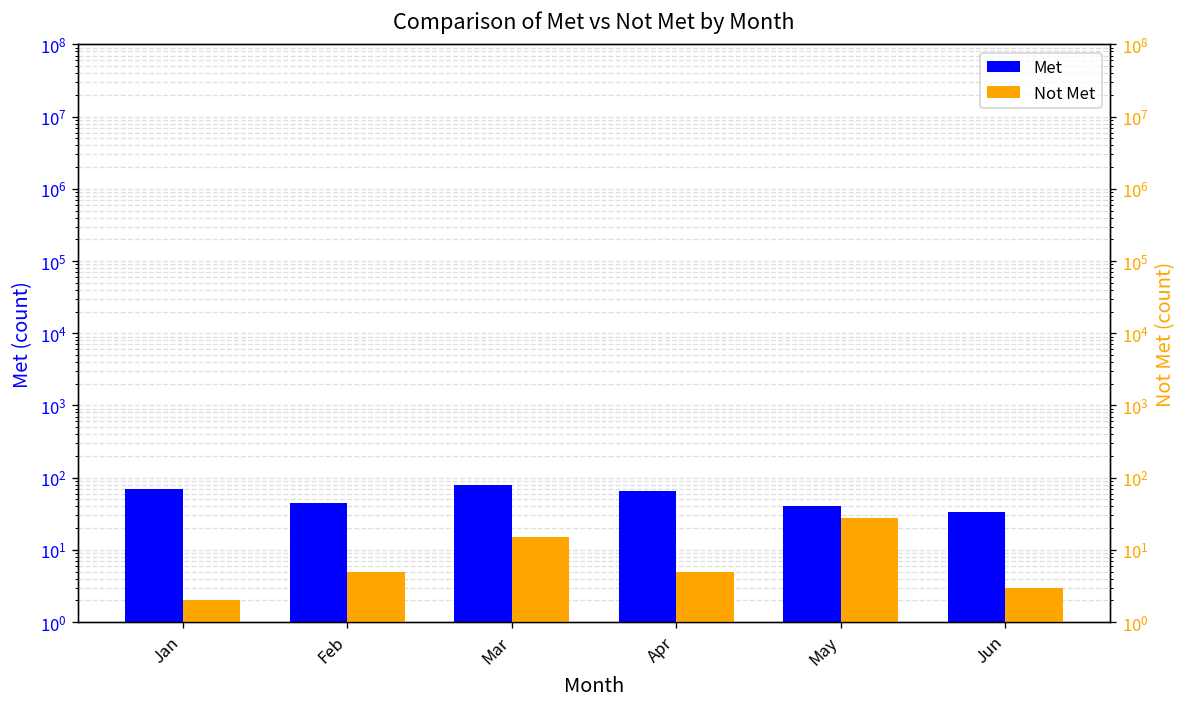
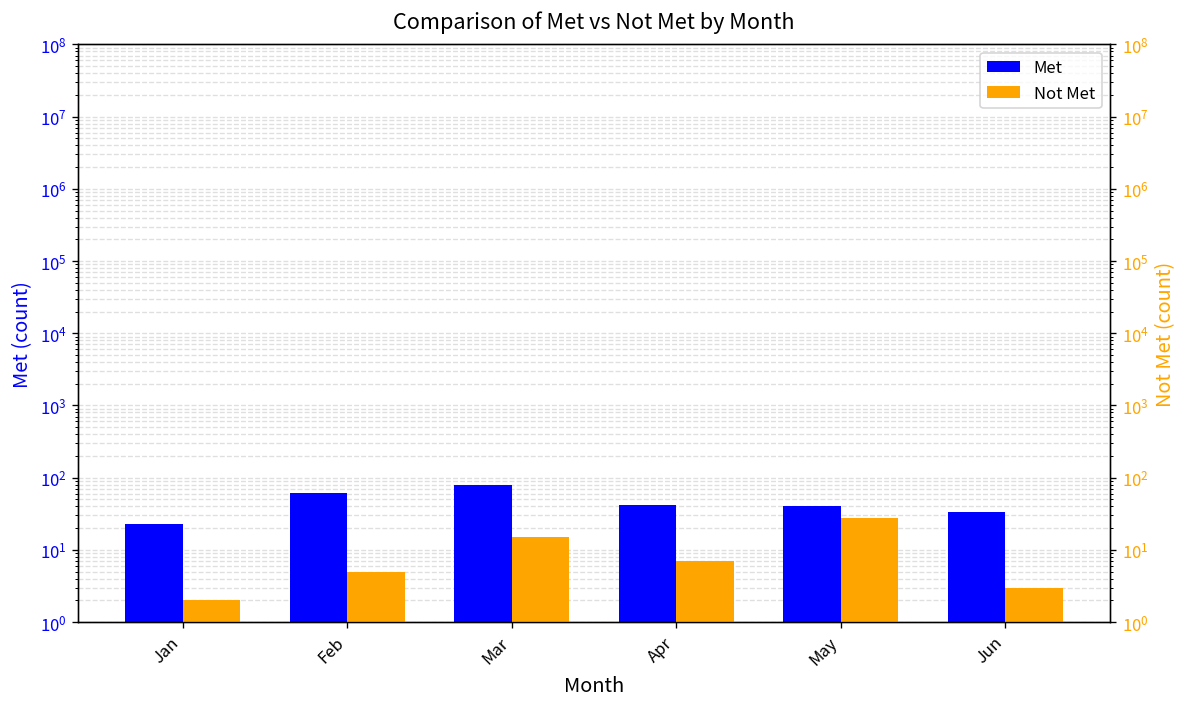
Met, Jan: 70 -> 23
Met, Feb: 40 -> 60
Met, Apr: 70 -> 40
Not Met, Apr: 5 -> 7
